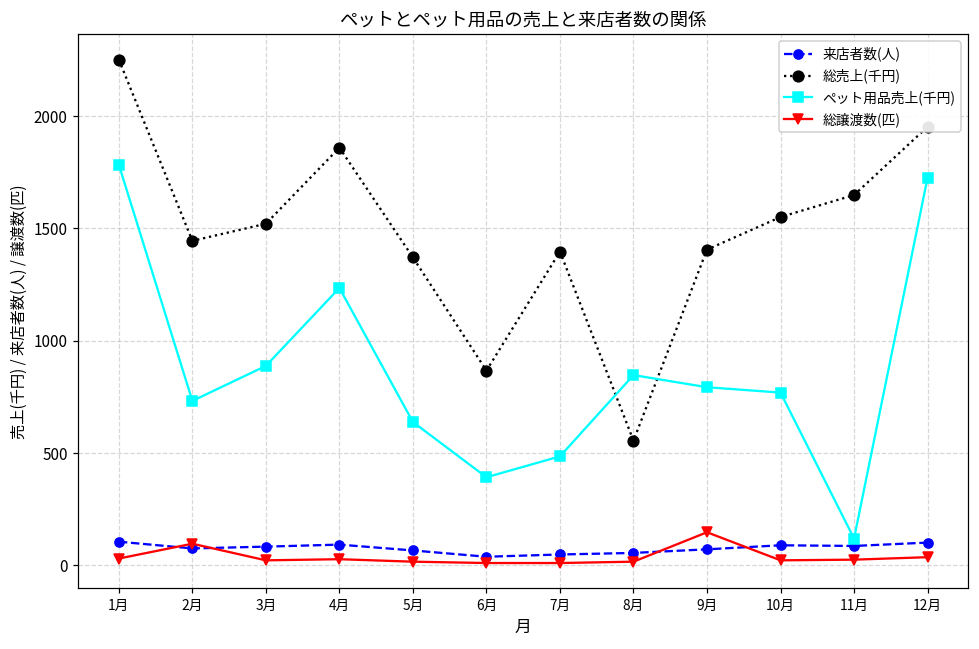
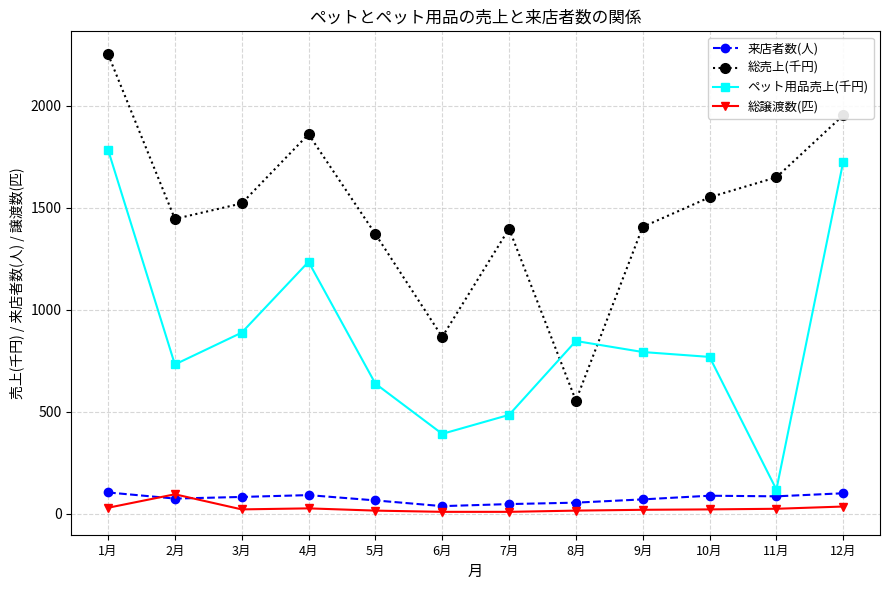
総譲渡数(匹), 9月: 150 -> 20
